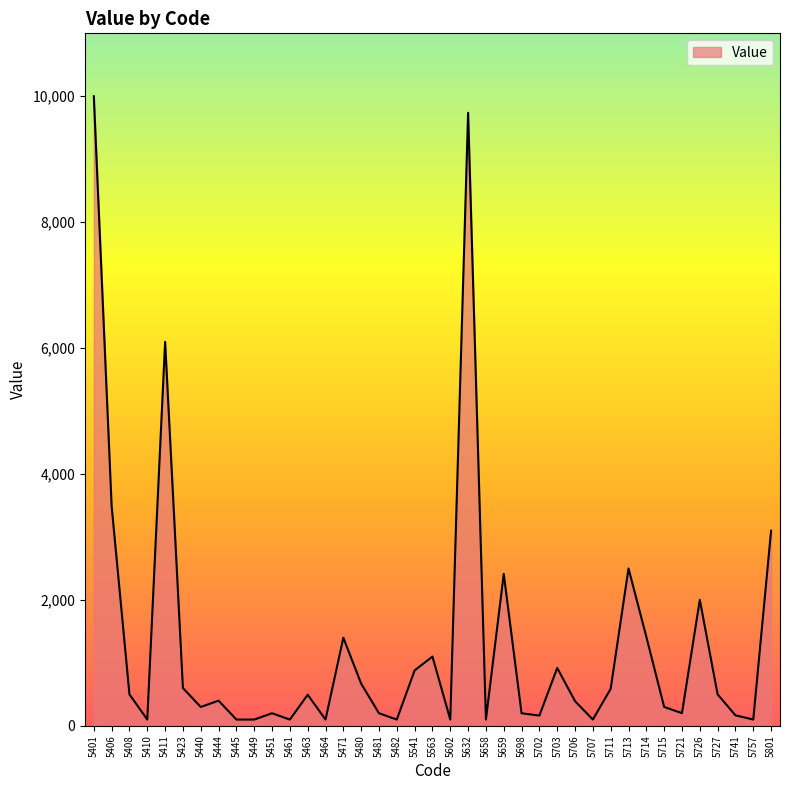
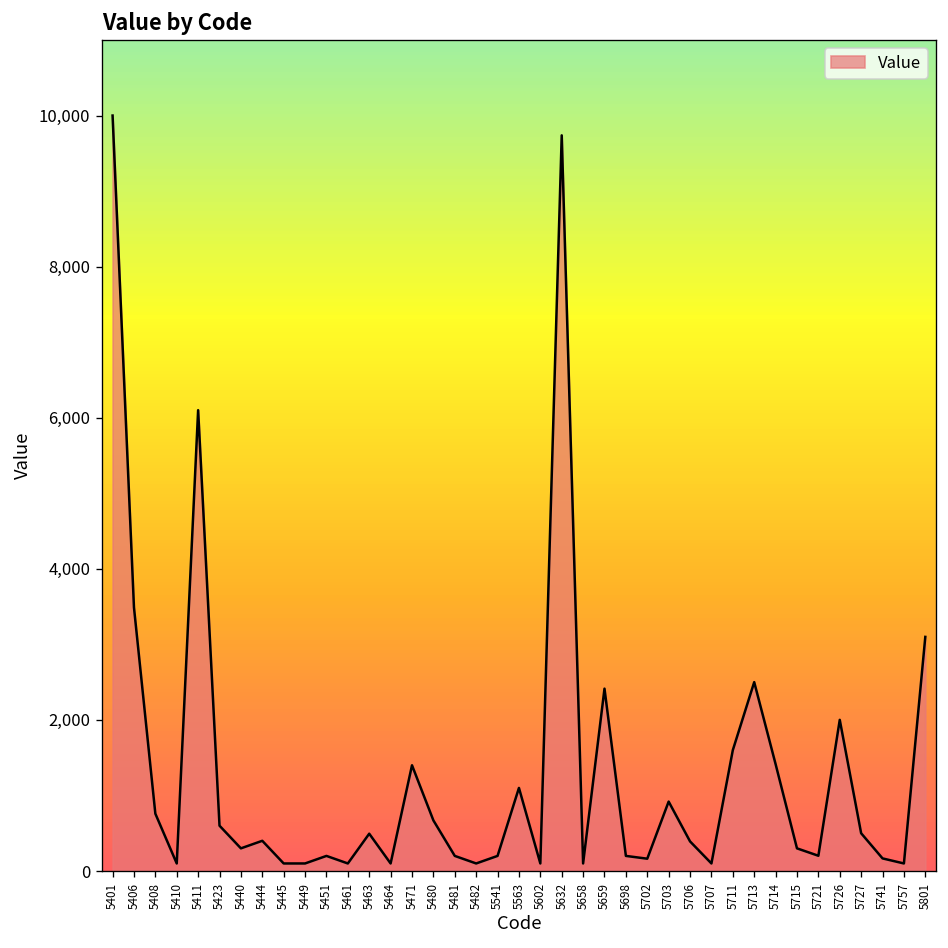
5408: 500 -> 800
5541: 900 -> 200
5711: 600 -> 1,600
